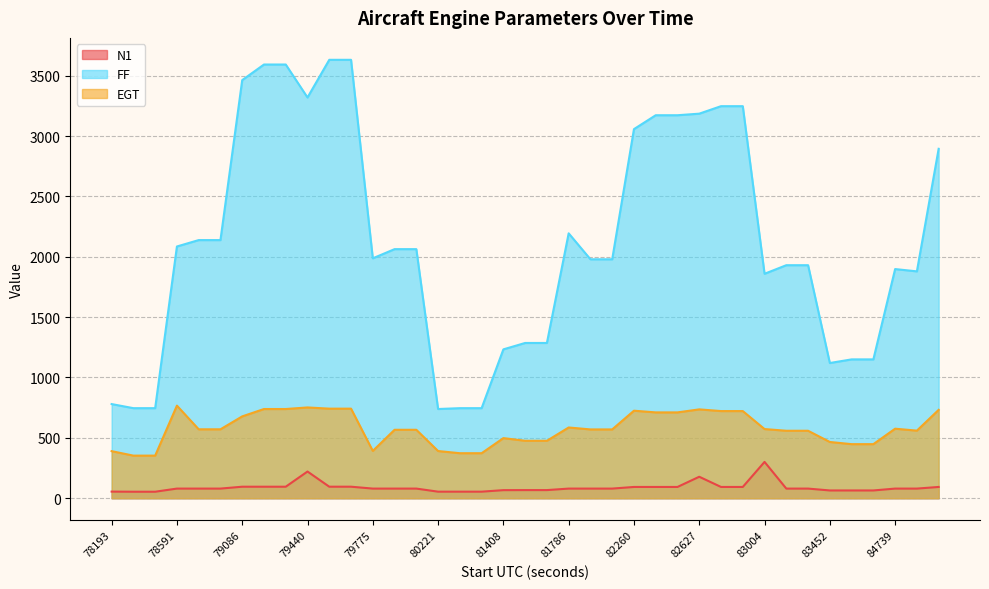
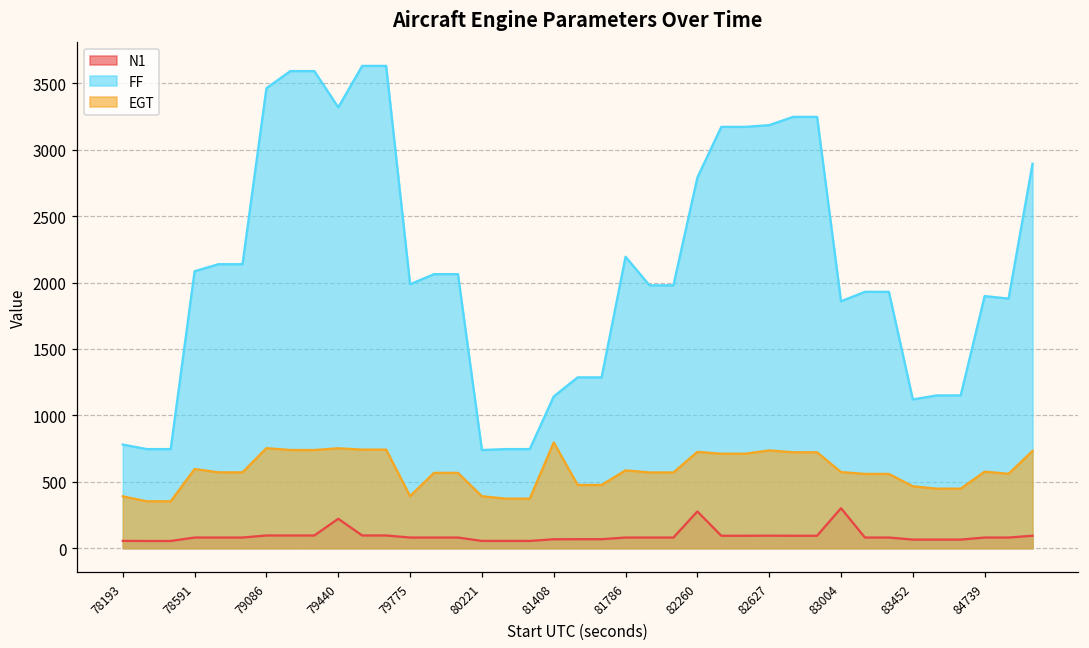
EGT, 78591: 770 -> 600
EGT, 79086: 680 -> 750
FF, 81408: 1230 -> 1140
EGT, 81408: 500 -> 800
N1, 82260: 90 -> 280
FF, 82260: 3060 -> 2790
N1, 82627: 180 -> 90
